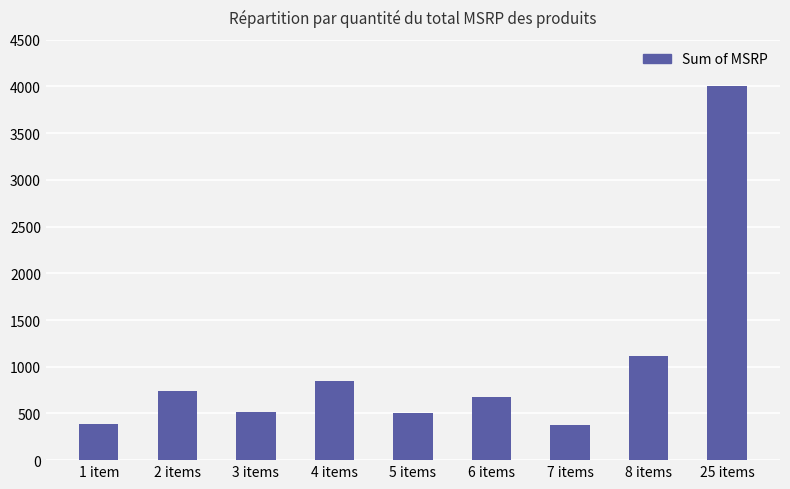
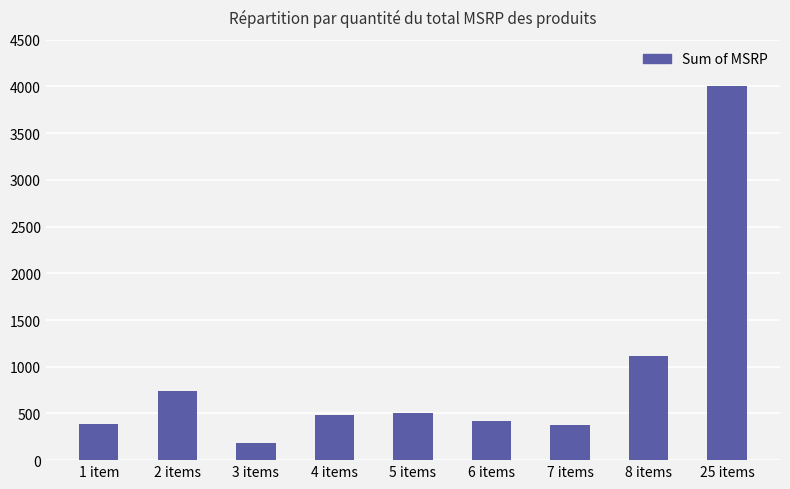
3 items: 500 -> 200
4 items: 800 -> 500
6 items: 700 -> 400
